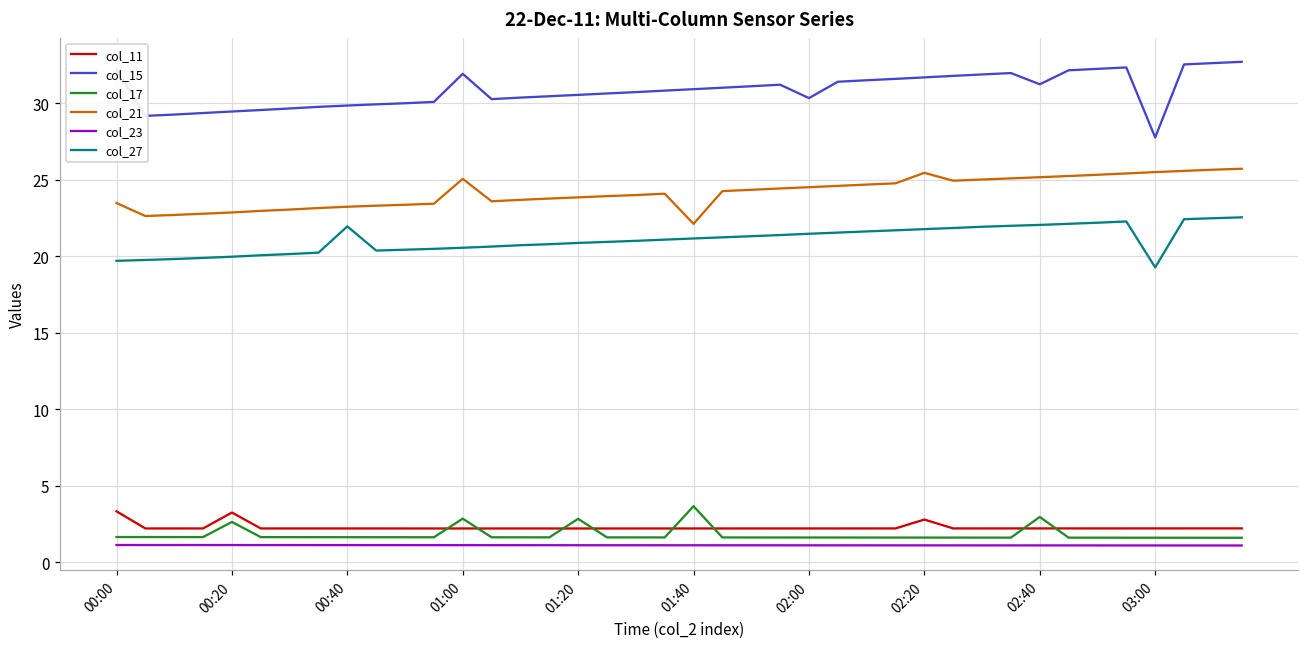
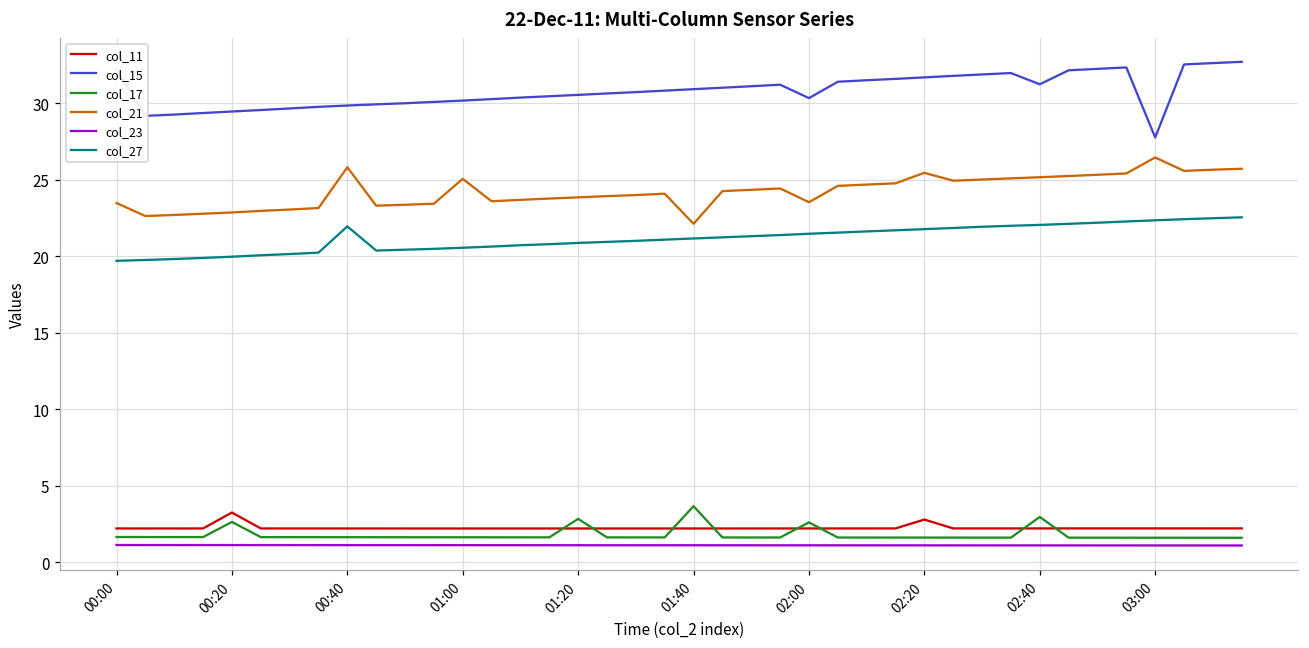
col_11, 00:00: 3.3 -> 2.2
col_21, 00:40: 23.2 -> 25.8
col_15, 01:00: 31.9 -> 30.2
col_17, 01:00: 2.9 -> 1.6
col_17, 02:00: 1.6 -> 2.6
col_21, 02:00: 24.5 -> 23.5
col_21, 03:00: 25.5 -> 26.5
col_27, 03:00: 19.3 -> 22.4
